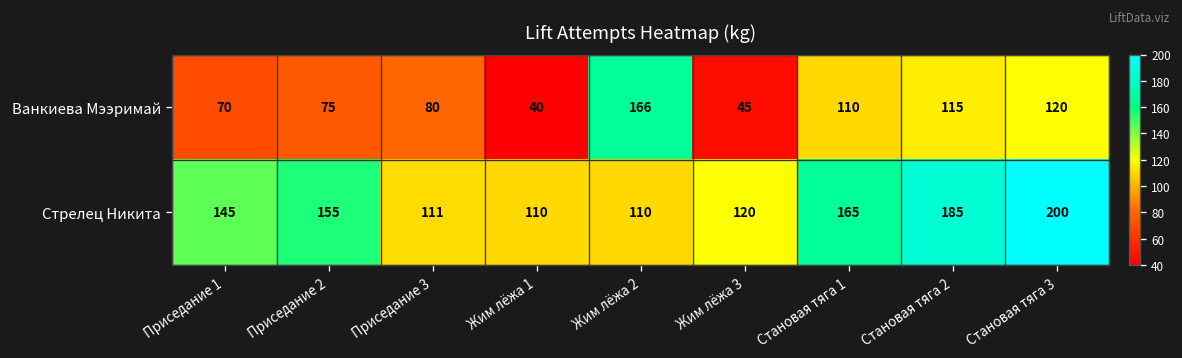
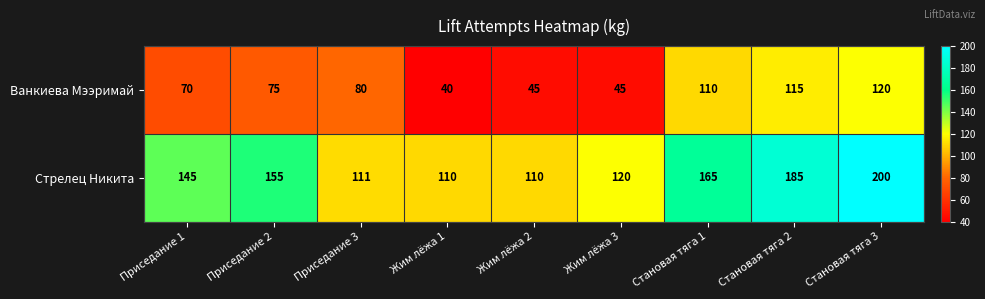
Ванкиева Мээримай, Жим лёжа 2: 166 -> 45
